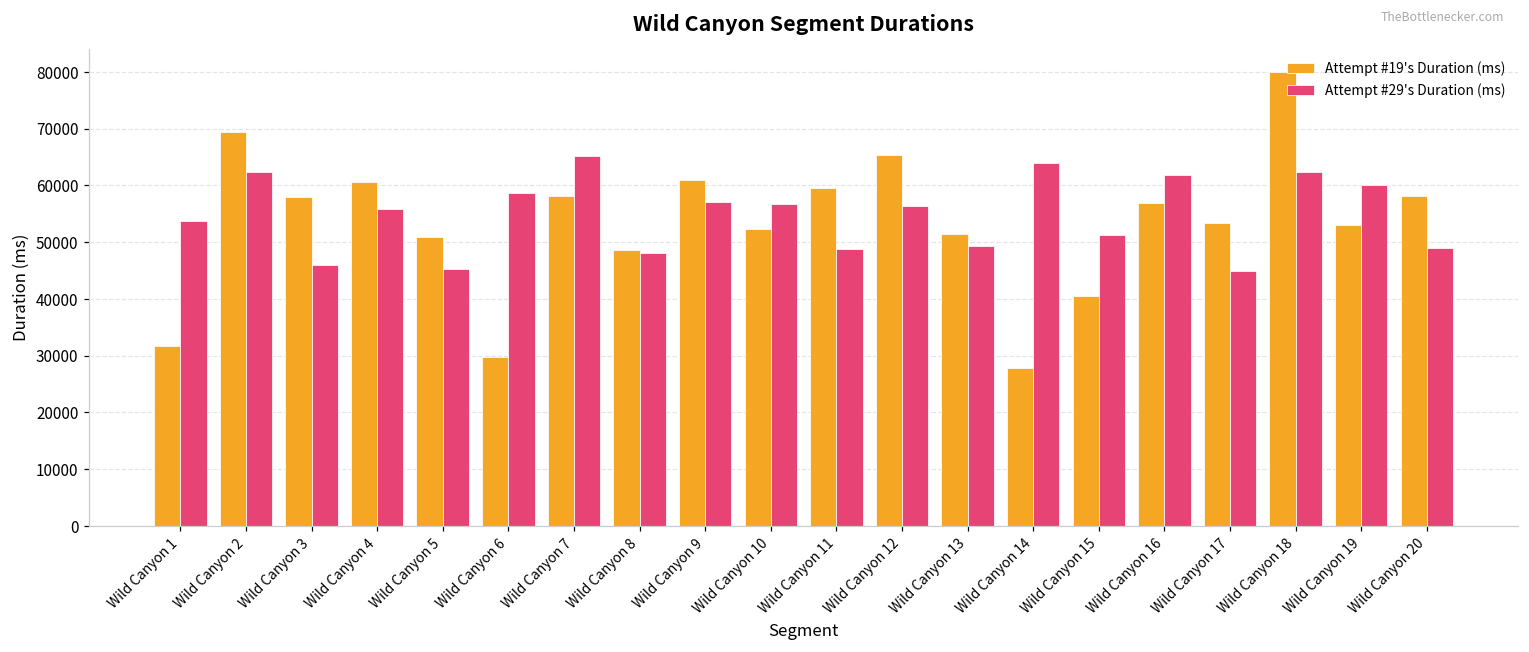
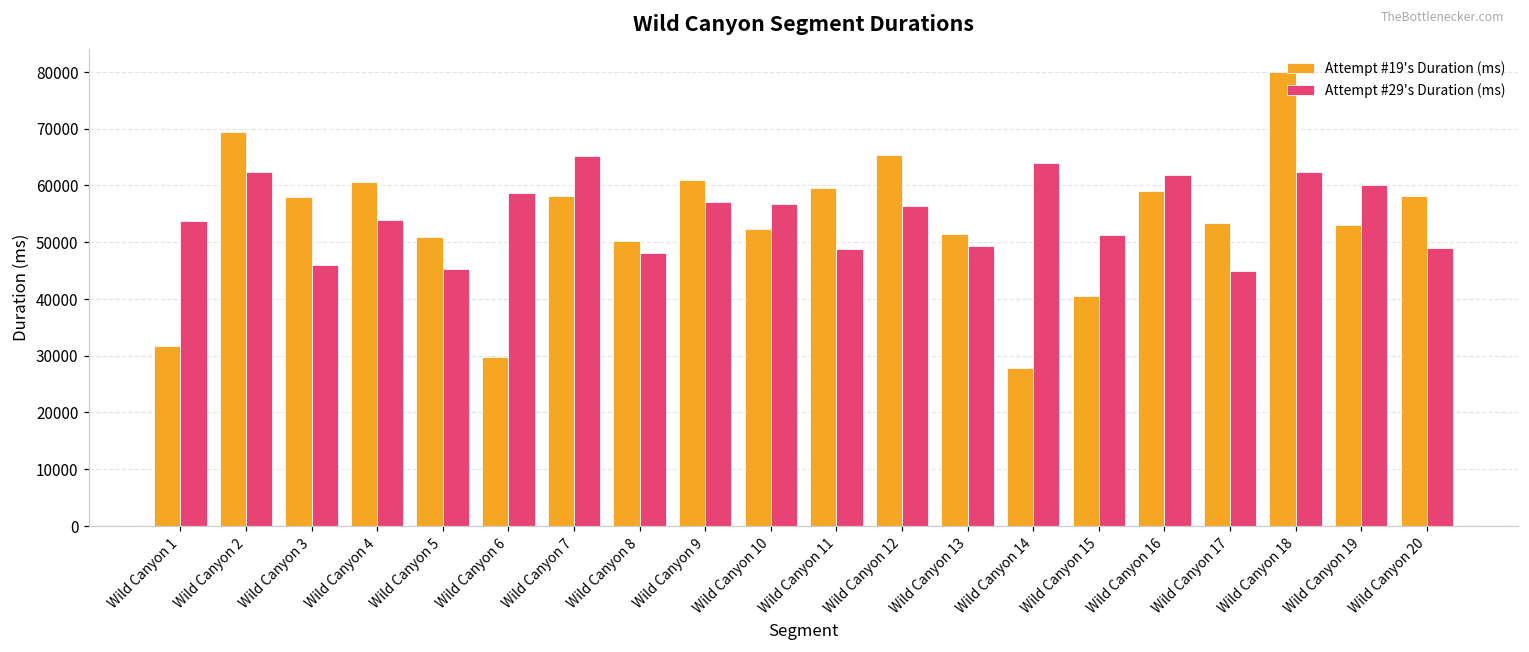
Attempt #29's Duration (ms), Wild Canyon 4: 56000 -> 54000
Attempt #19's Duration (ms), Wild Canyon 8: 49000 -> 50000
Attempt #19's Duration (ms), Wild Canyon 16: 57000 -> 59000
